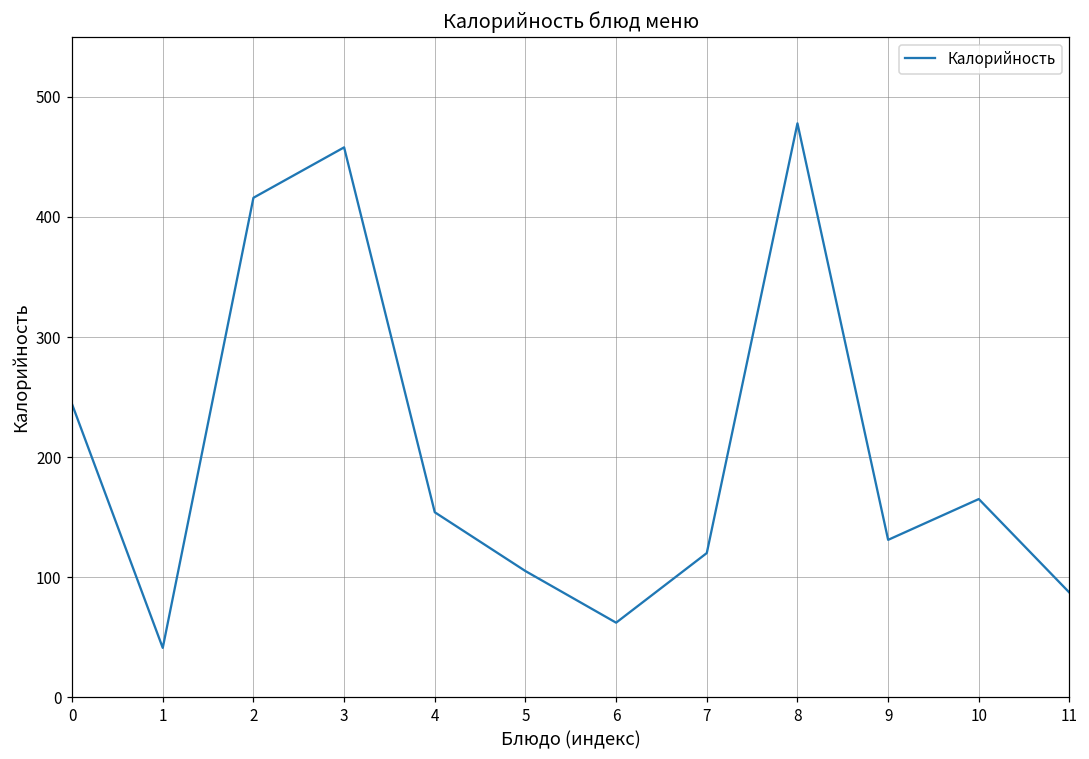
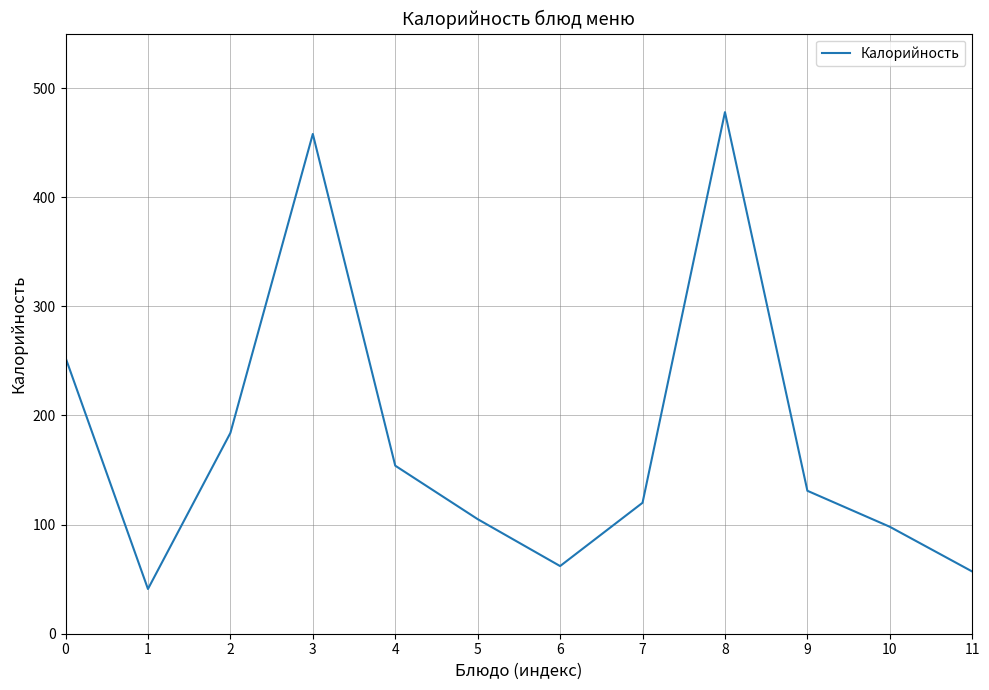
0: 244 -> 253
2: 416 -> 184
10: 165 -> 98
11: 87 -> 57
